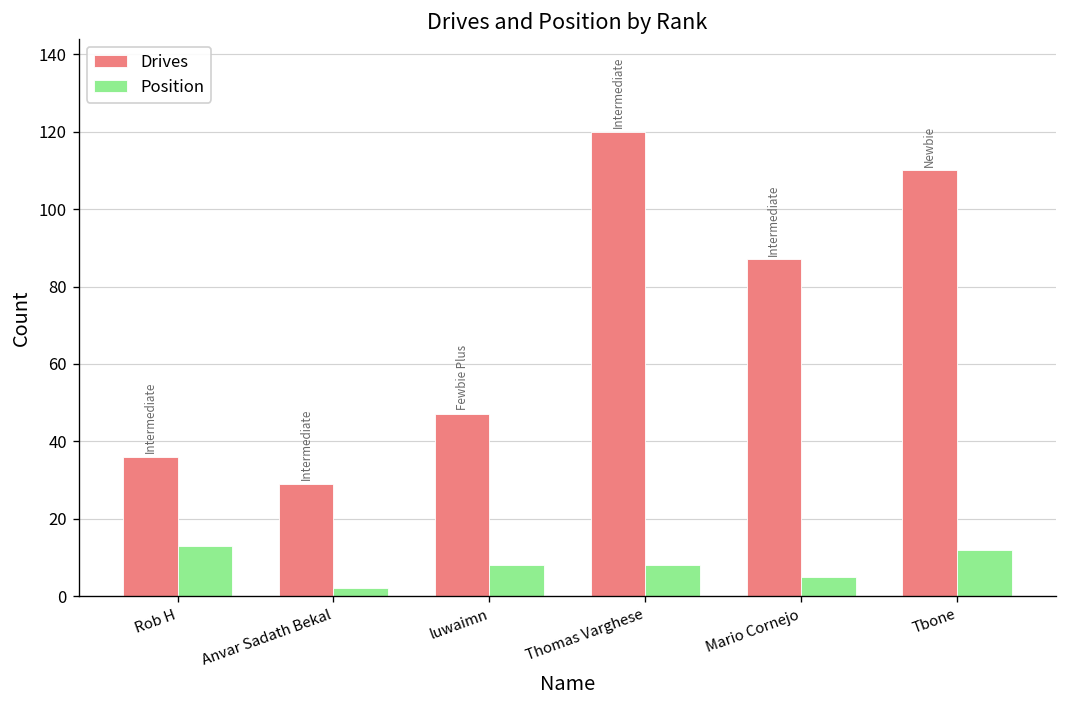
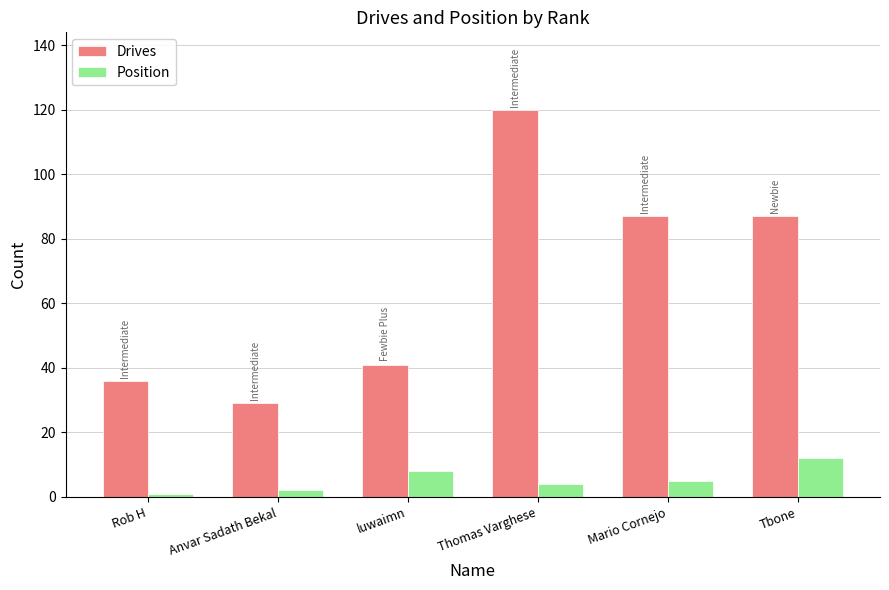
Position, Rob H: 13 -> 1
Drives, luwaimn: 47 -> 41
Position, Thomas Varghese: 8 -> 4
Drives, Tbone: 110 -> 87
